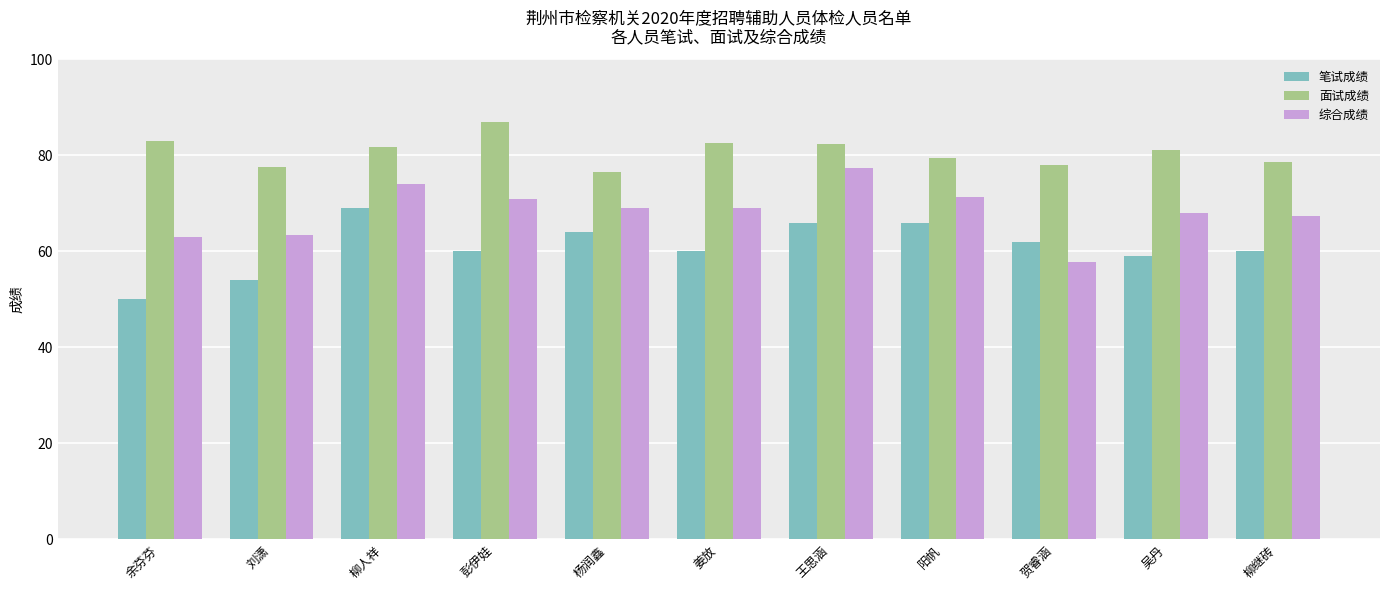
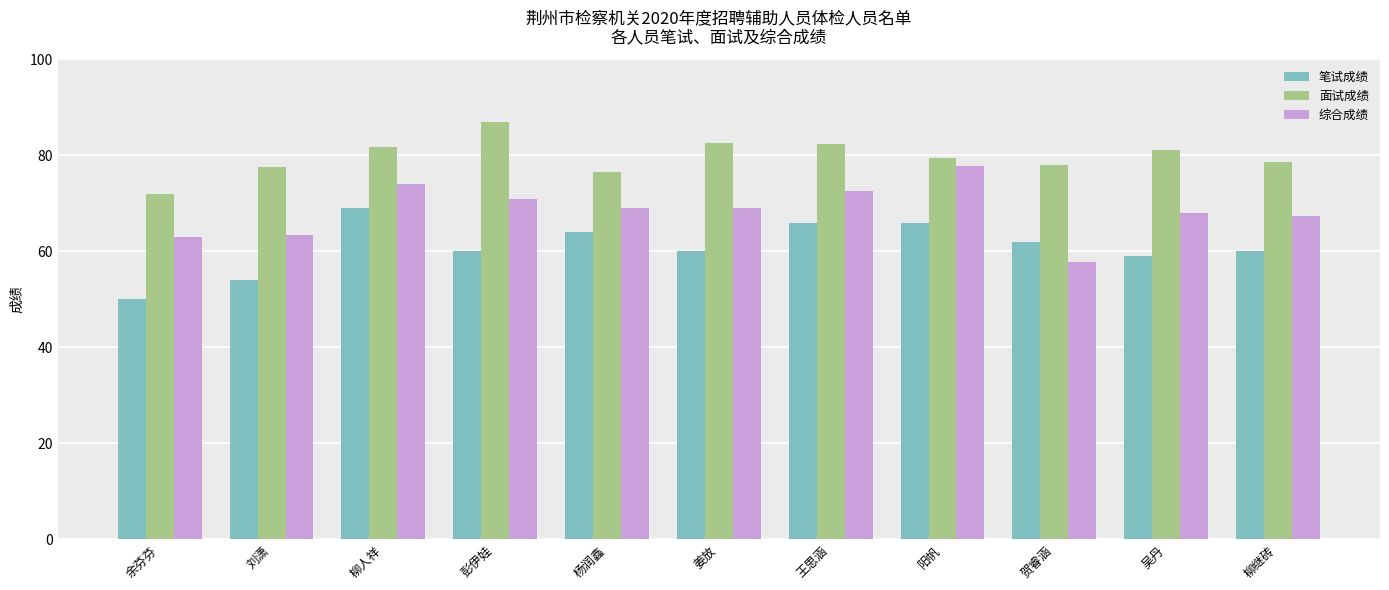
面试成绩, 余芬芬: 83 -> 72
综合成绩, 王思涵: 77 -> 73
综合成绩, 阳帆: 71 -> 78
